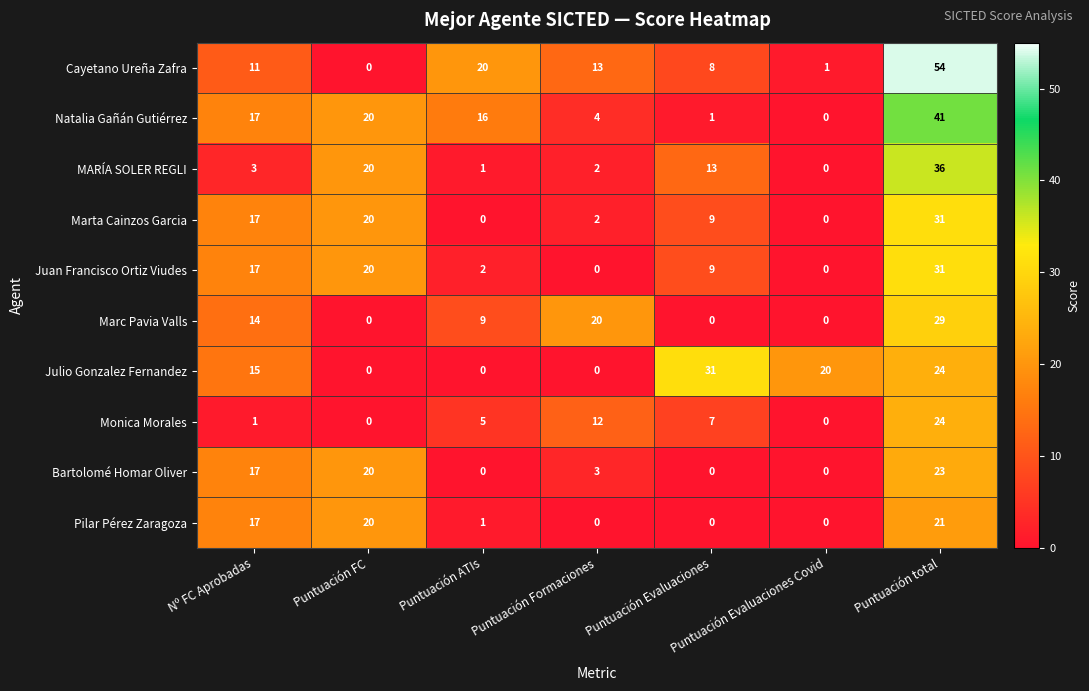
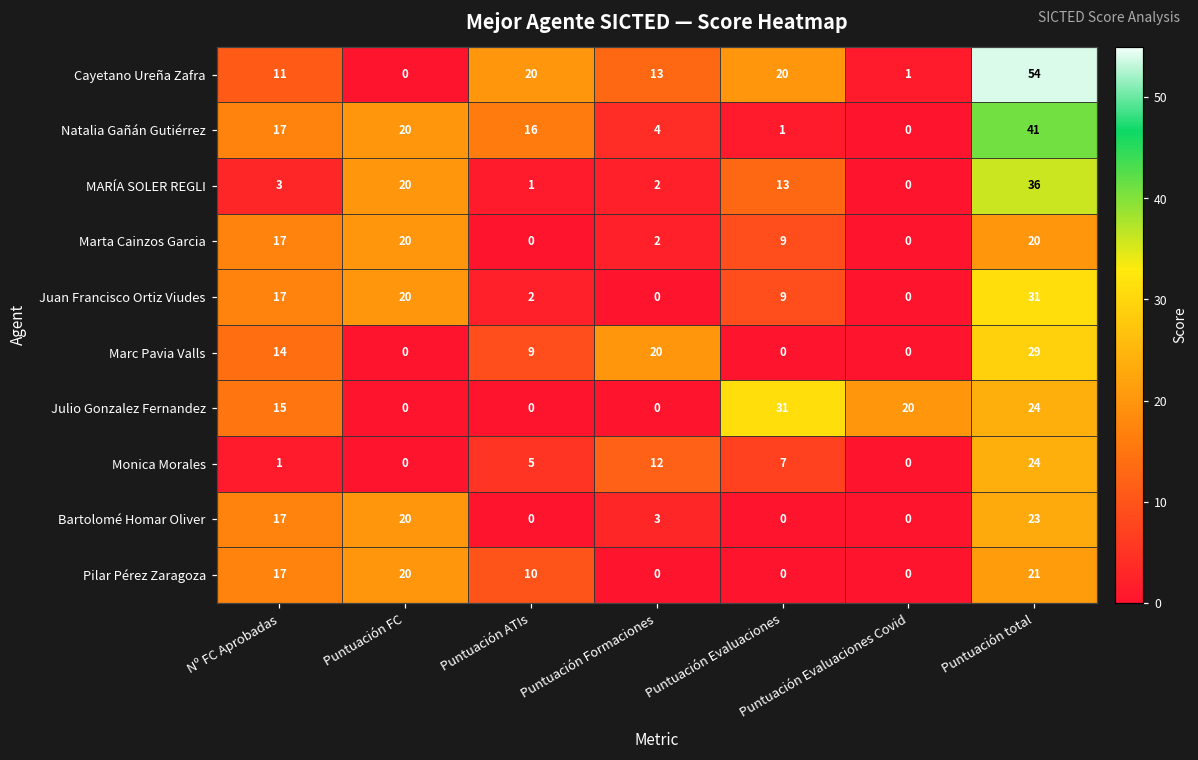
Cayetano Ureña Zafra, Puntuación Evaluaciones: 8 -> 20
Marta Cainzos Garcia, Puntuación total: 31 -> 20
Pilar Pérez Zaragoza, Puntuación ATIs: 1 -> 10
